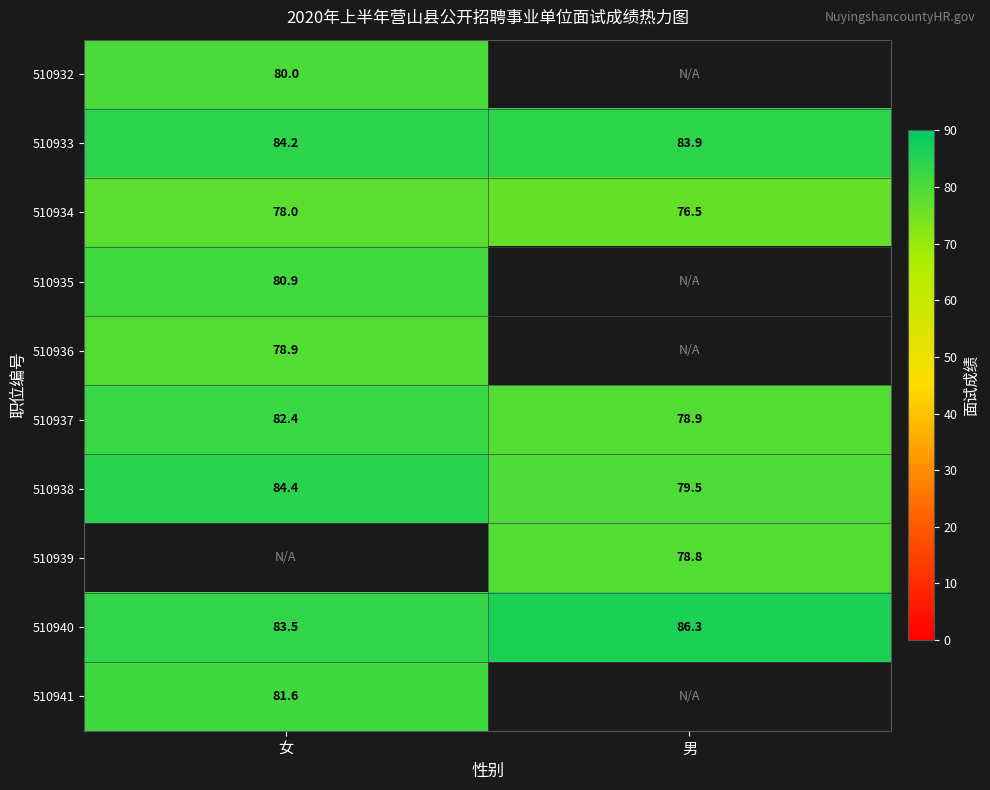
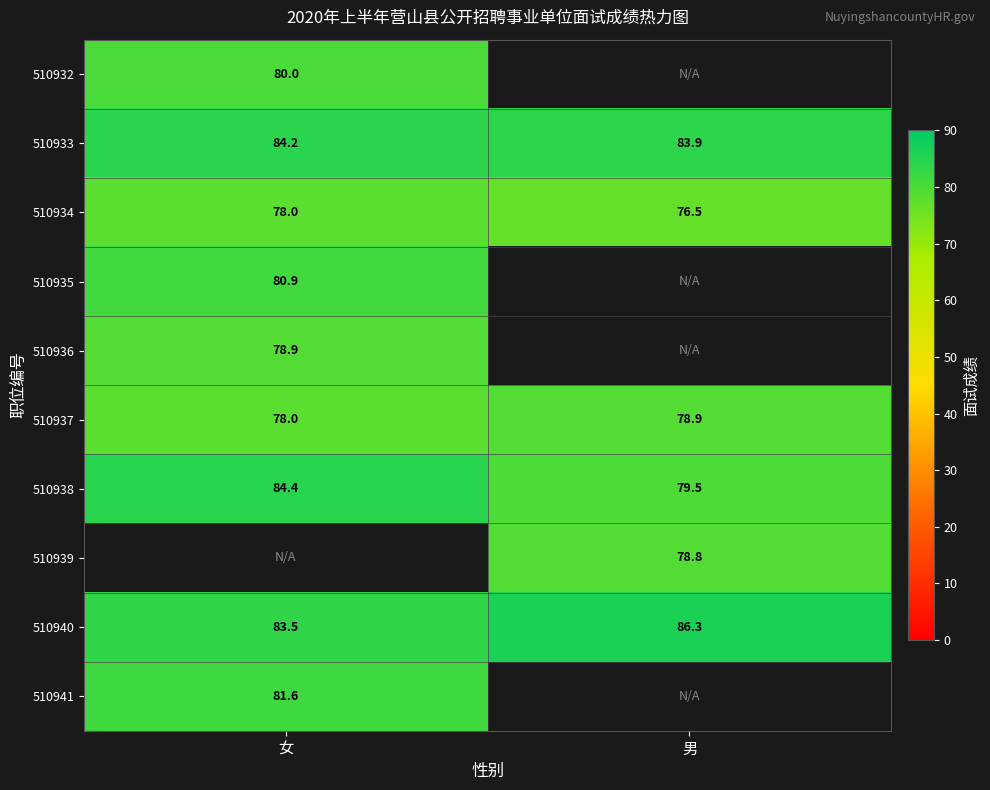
510937, 女: 82.4 -> 78.0
